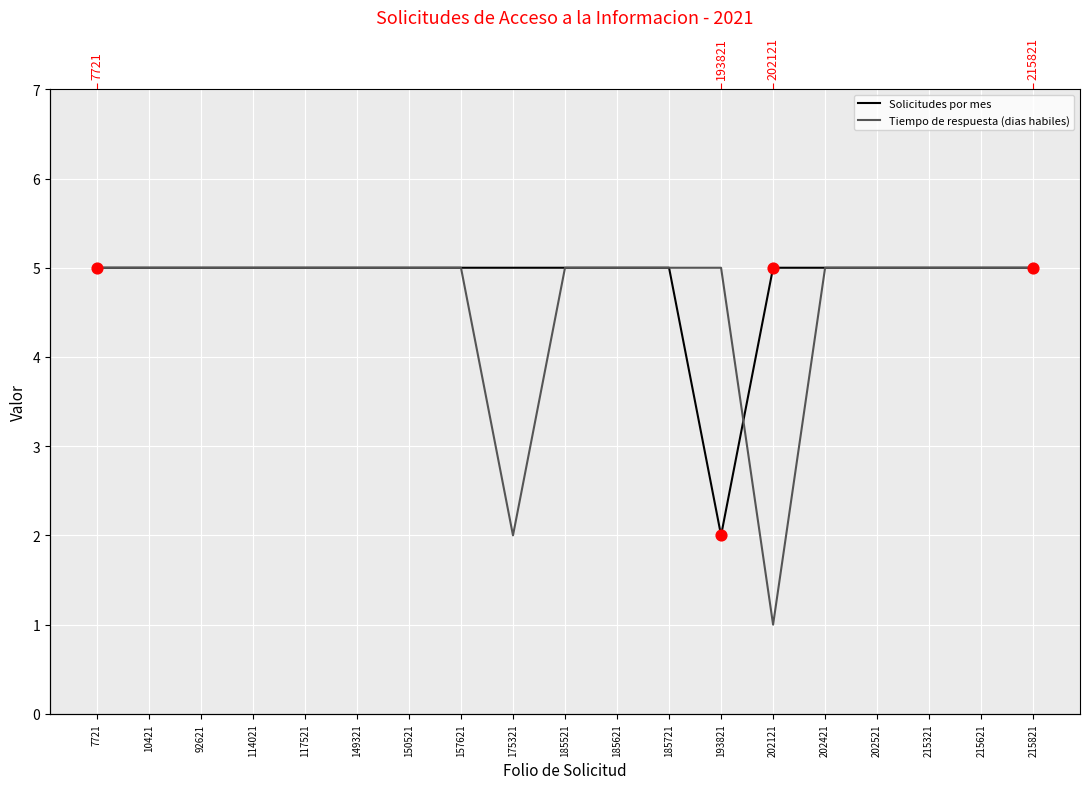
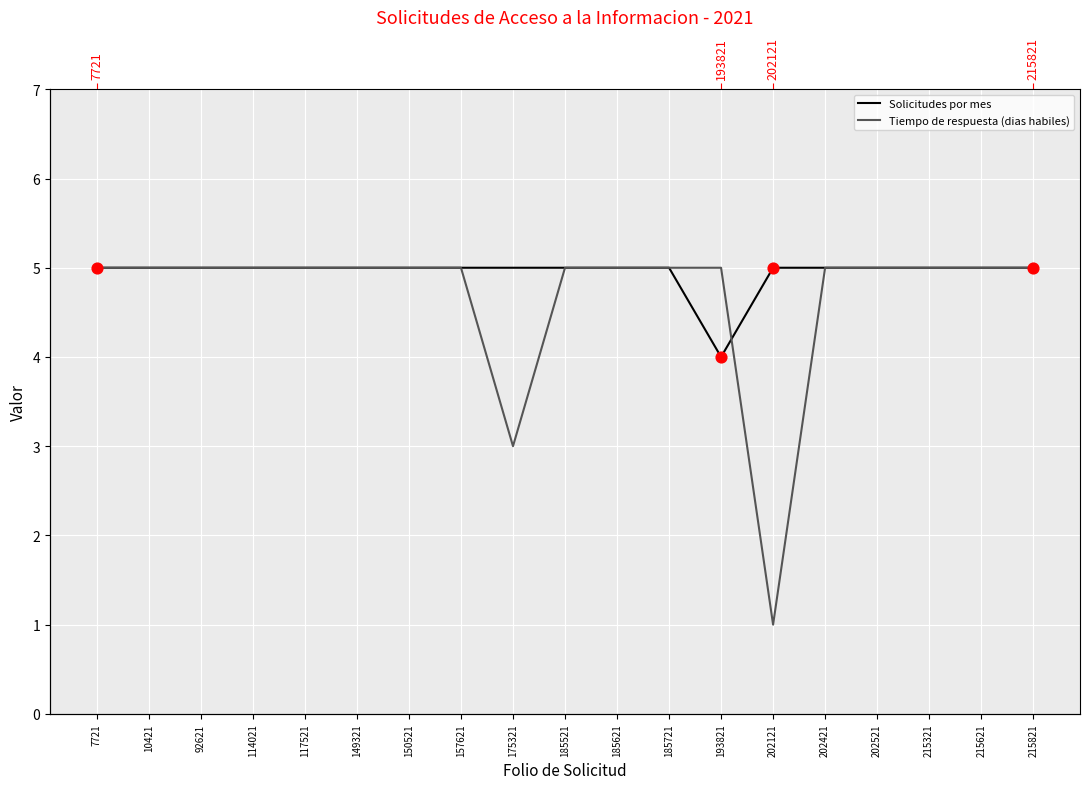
Tiempo de respuesta (dias habiles), 175321: 2 -> 3
Solicitudes por mes, 193821: 2 -> 4
